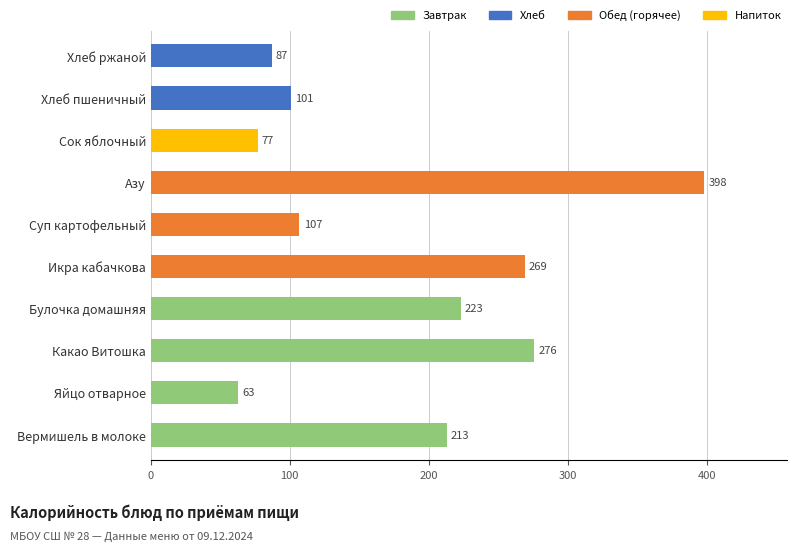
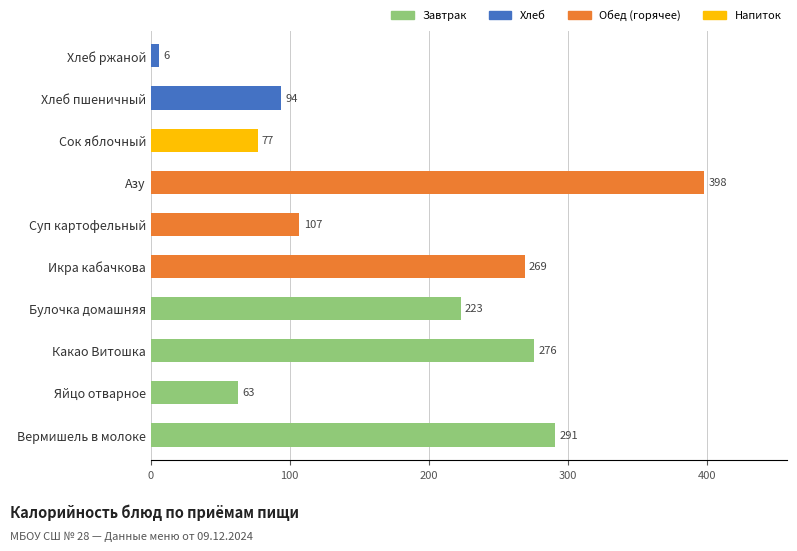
Хлеб ржаной: 87 -> 6
Хлеб пшеничный: 101 -> 94
Вермишель в молоке: 213 -> 291
